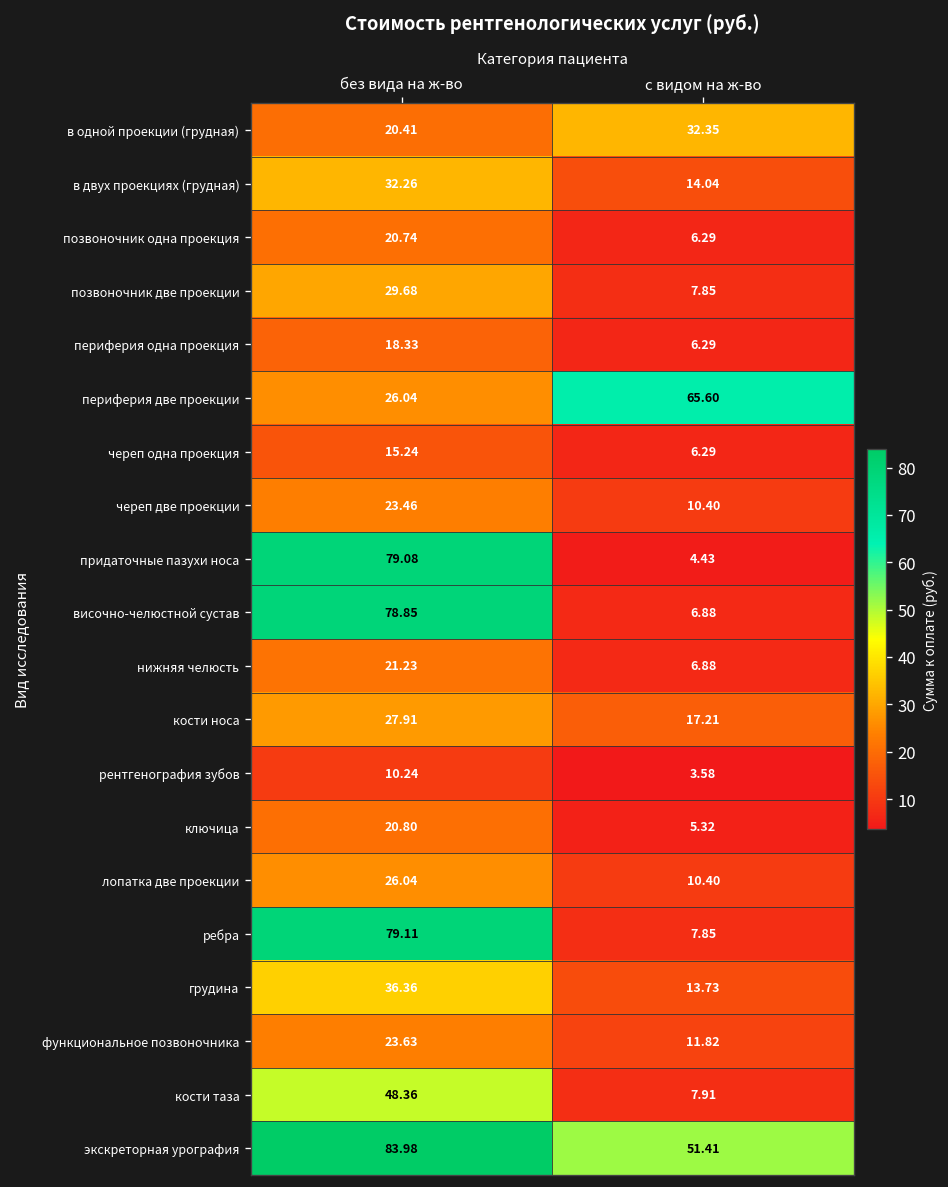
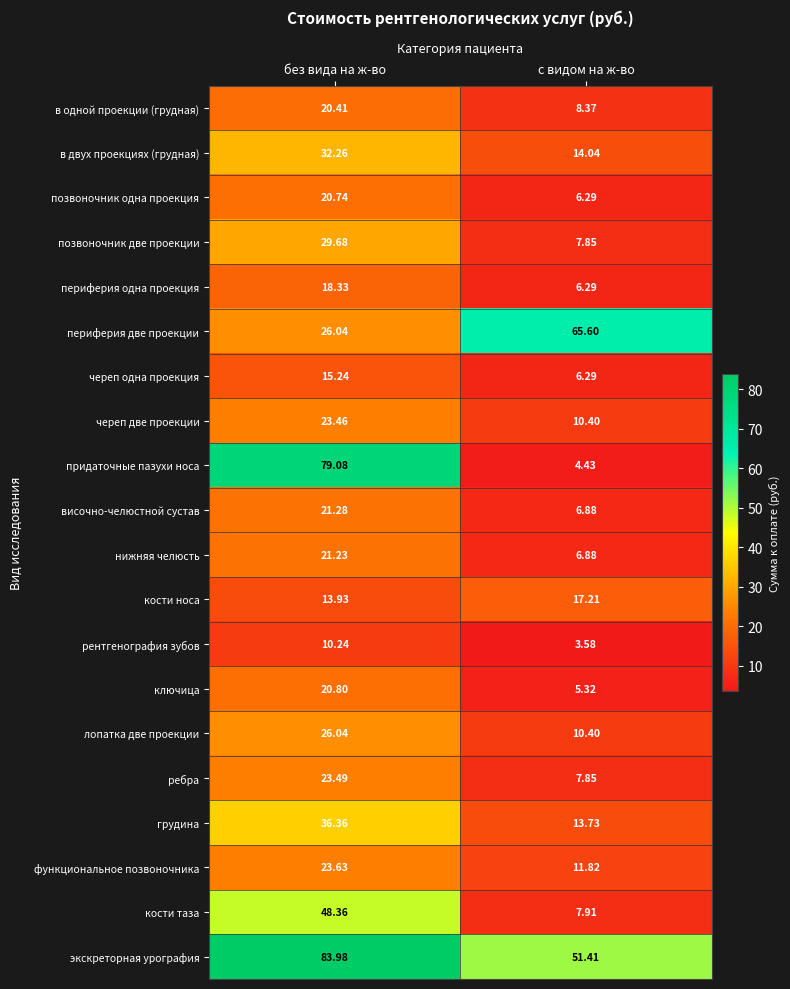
в одной проекции (грудная), с видом на ж-во: 32.35 -> 8.37
височно-челюстной сустав, без вида на ж-во: 78.85 -> 21.28
кости носа, без вида на ж-во: 27.91 -> 13.93
ребра, без вида на ж-во: 79.11 -> 23.49
